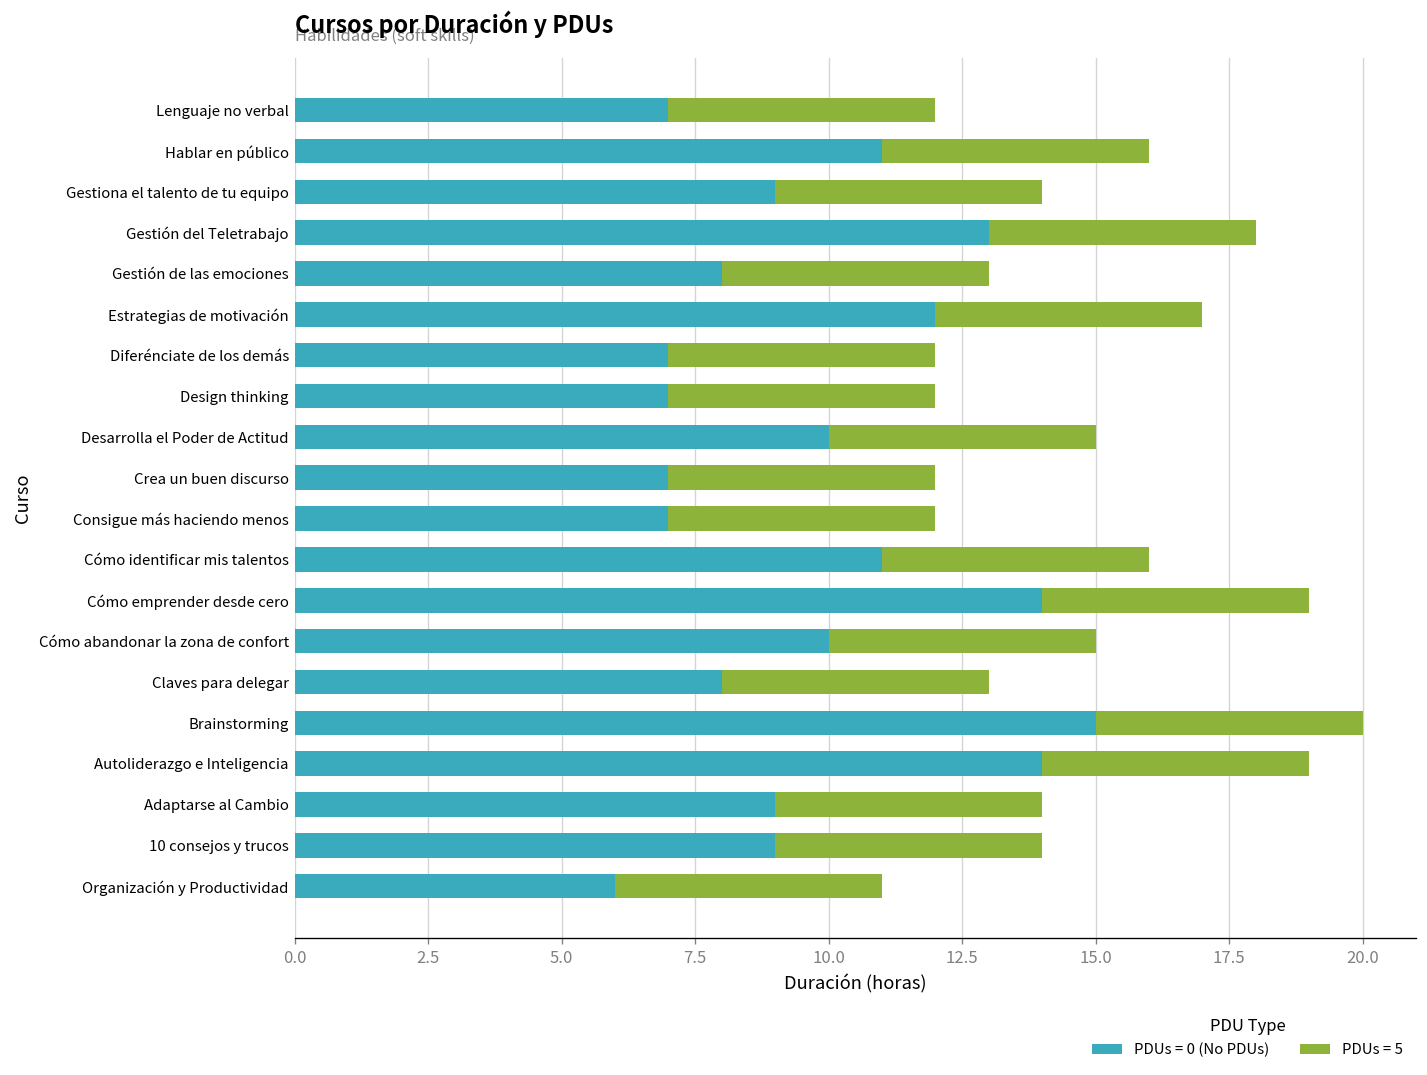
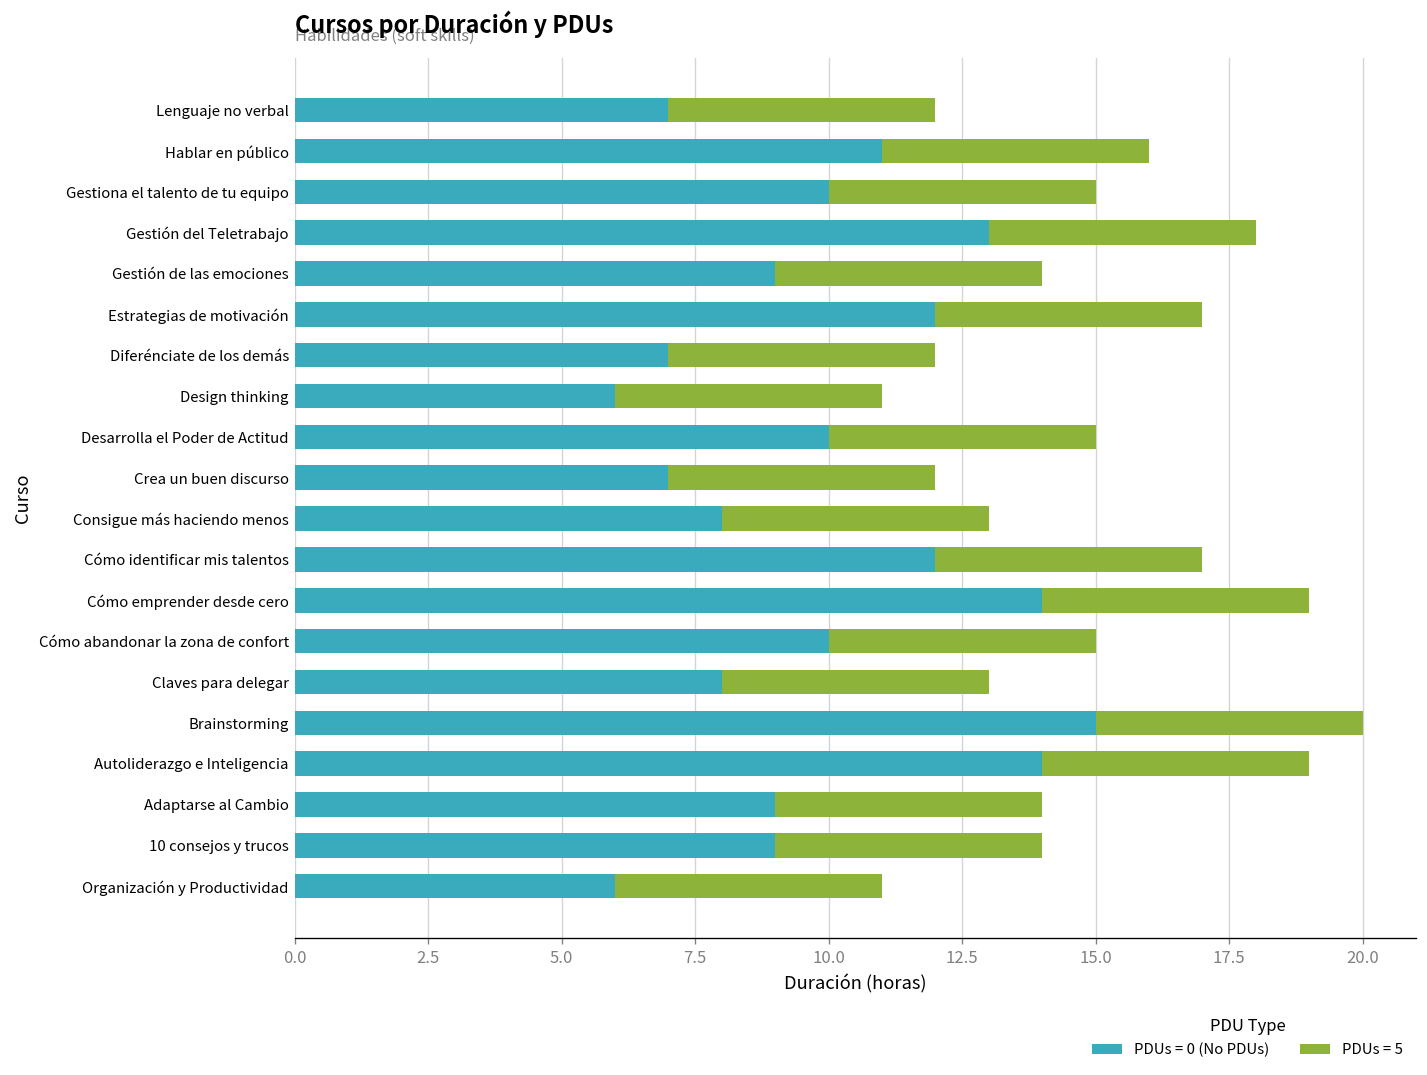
PDUs = 0 (No PDUs), Gestiona el talento de tu equipo: 9 -> 10
PDUs = 0 (No PDUs), Gestión de las emociones: 8 -> 9
PDUs = 0 (No PDUs), Design thinking: 7 -> 6
PDUs = 0 (No PDUs), Consigue más haciendo menos: 7 -> 8
PDUs = 0 (No PDUs), Cómo identificar mis talentos: 11 -> 12
